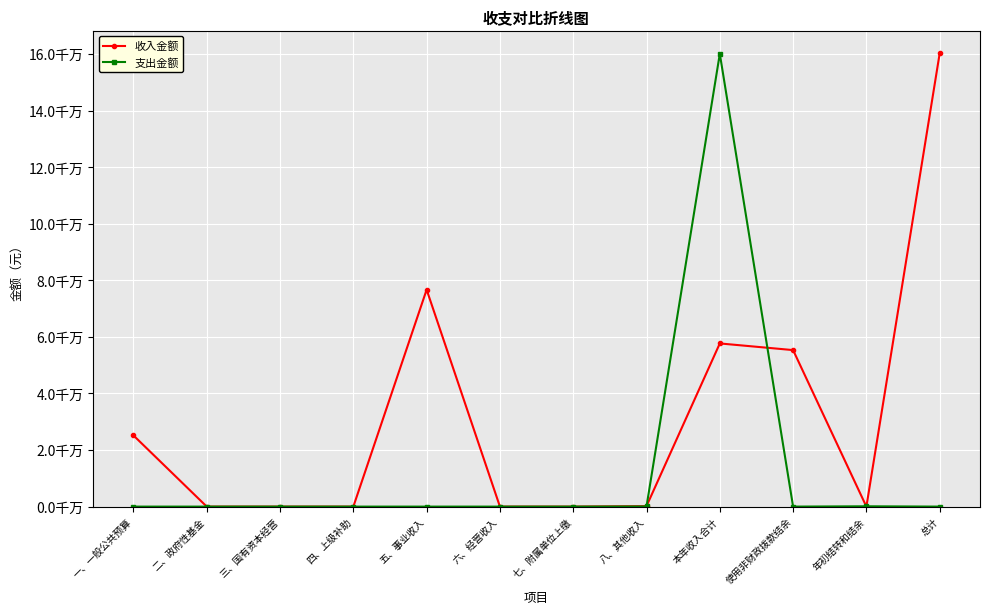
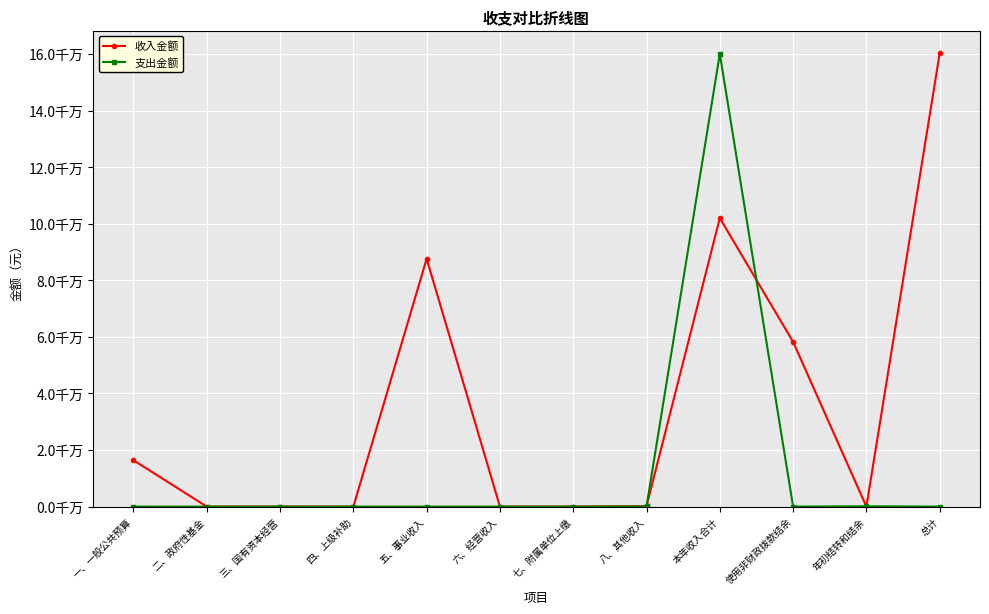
收入金额, 一、一般公共预算: 2.5千万 -> 1.6千万
收入金额, 五、事业收入: 7.7千万 -> 8.8千万
收入金额, 本年收入合计: 5.8千万 -> 10.2千万
收入金额, 使用非财政拨款结余: 5.5千万 -> 5.8千万
